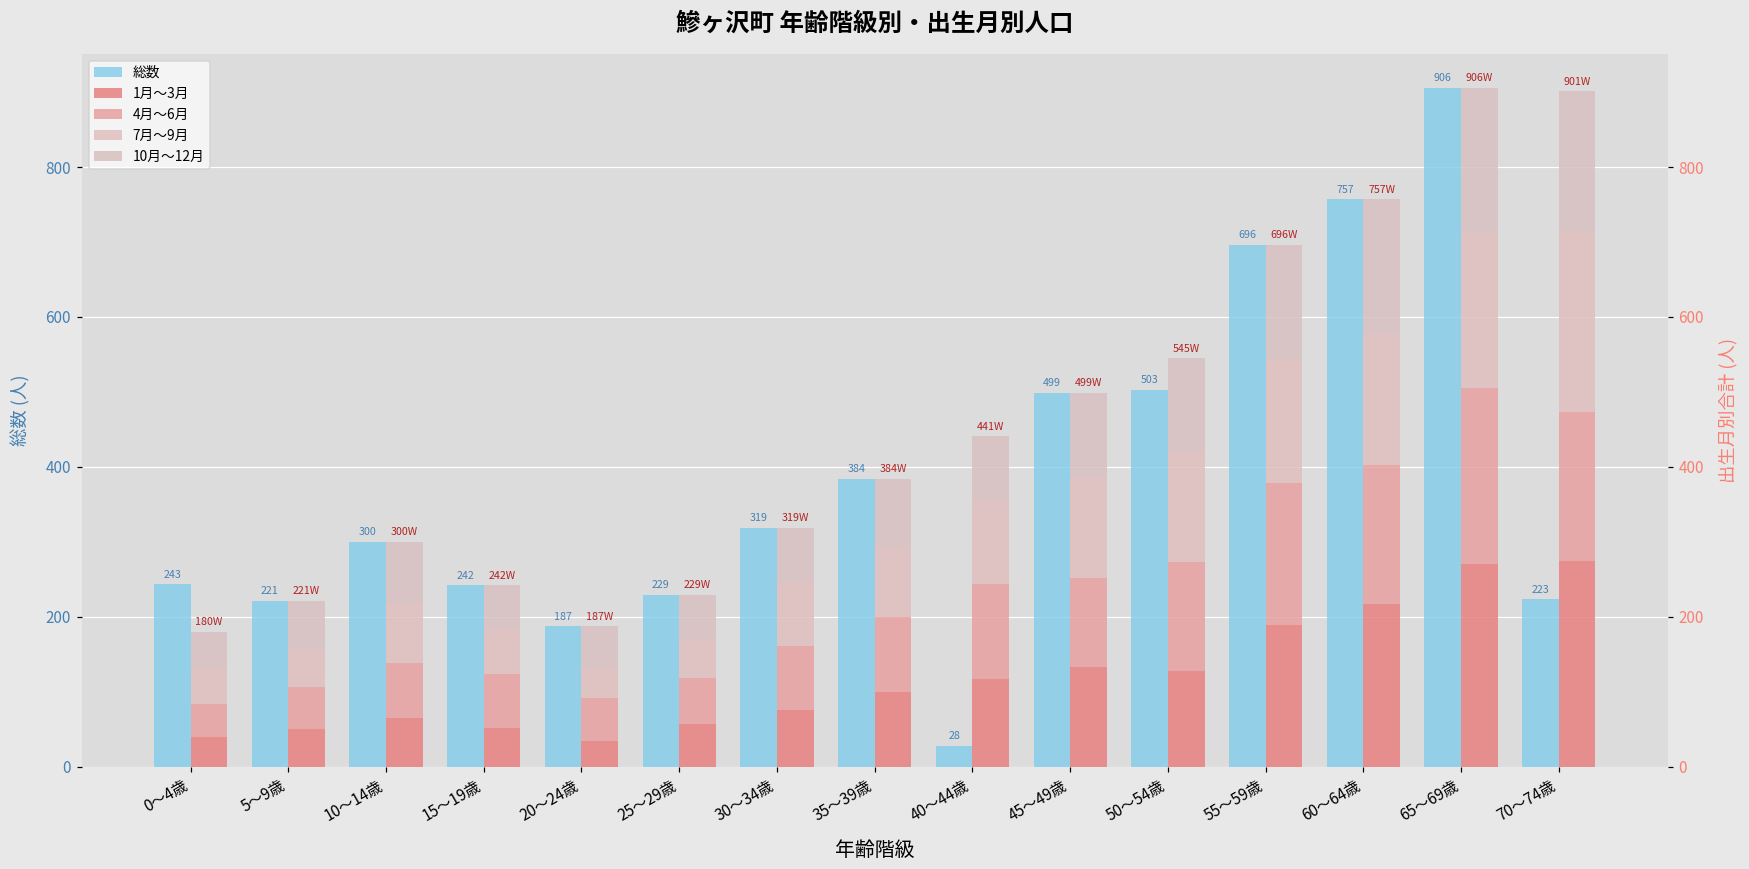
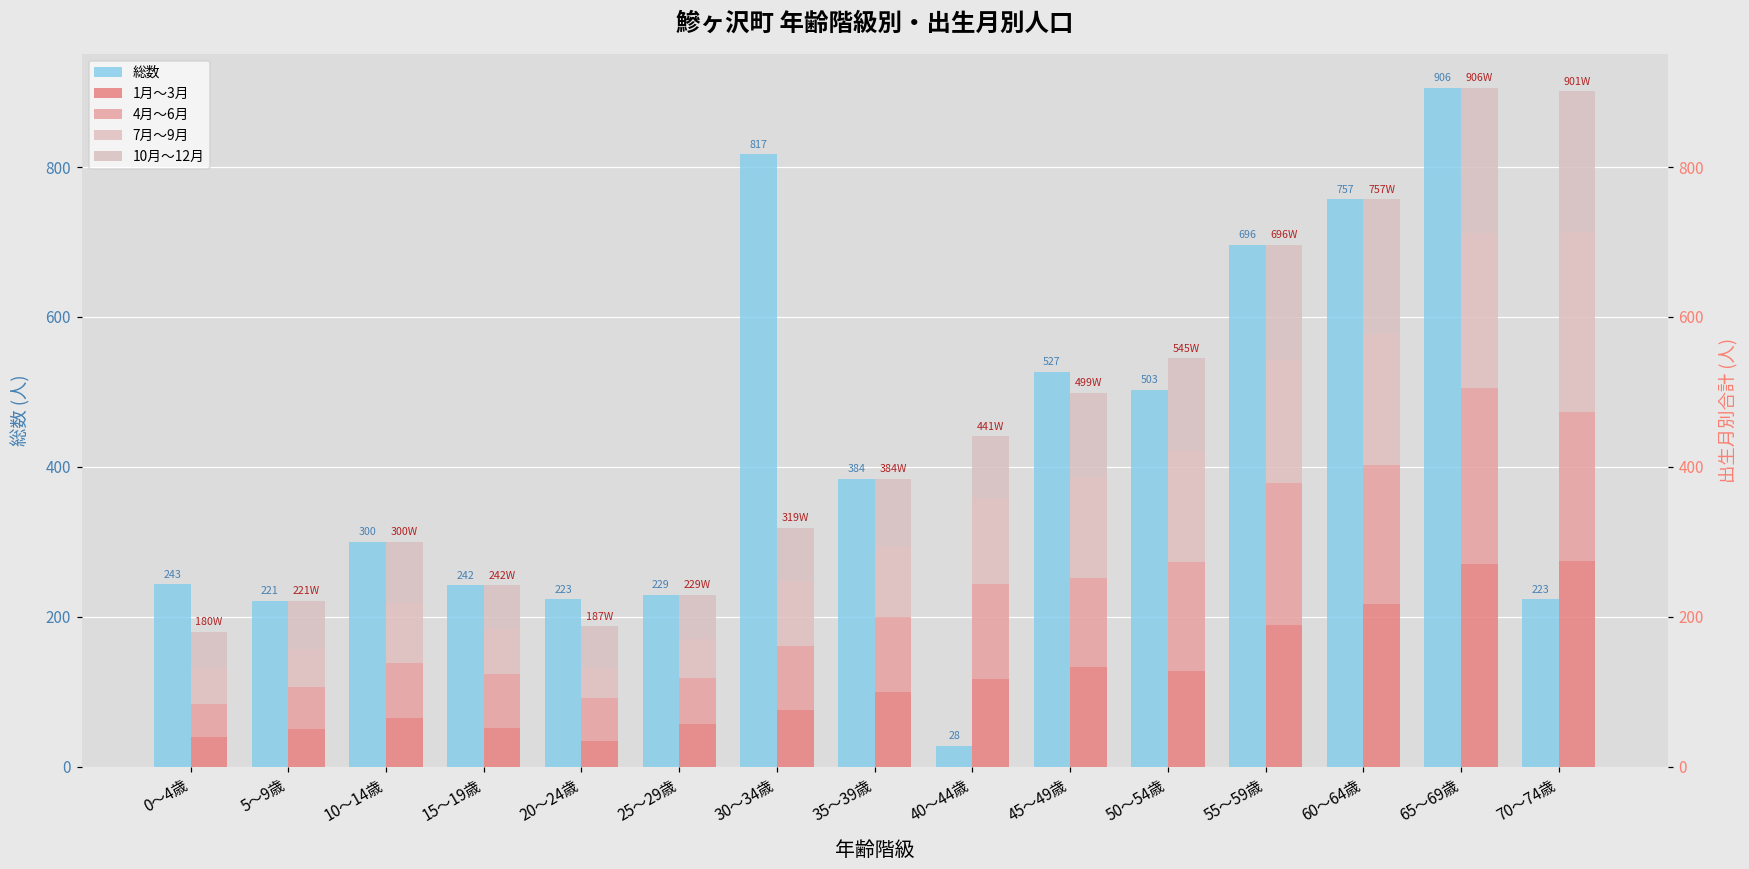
総数, 20～24歳: 187 -> 223
総数, 30～34歳: 319 -> 817
総数, 45～49歳: 499 -> 527
